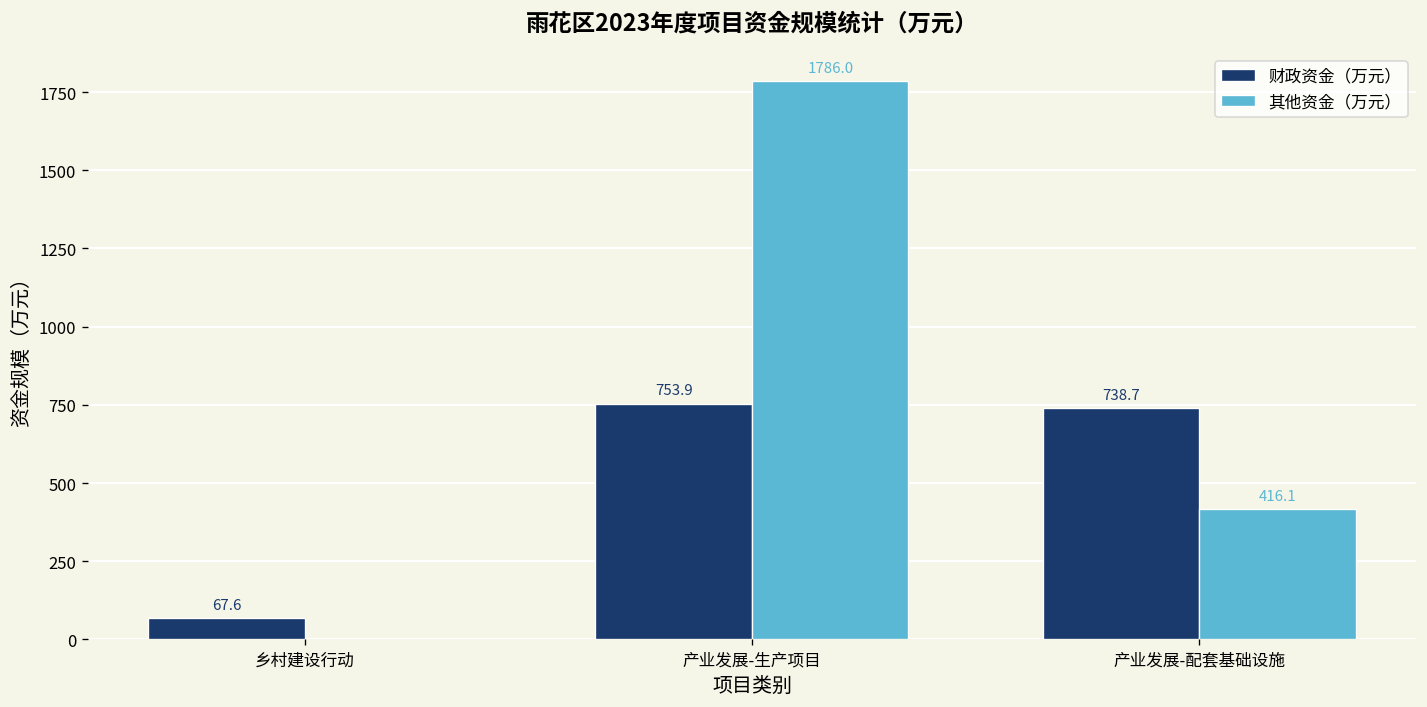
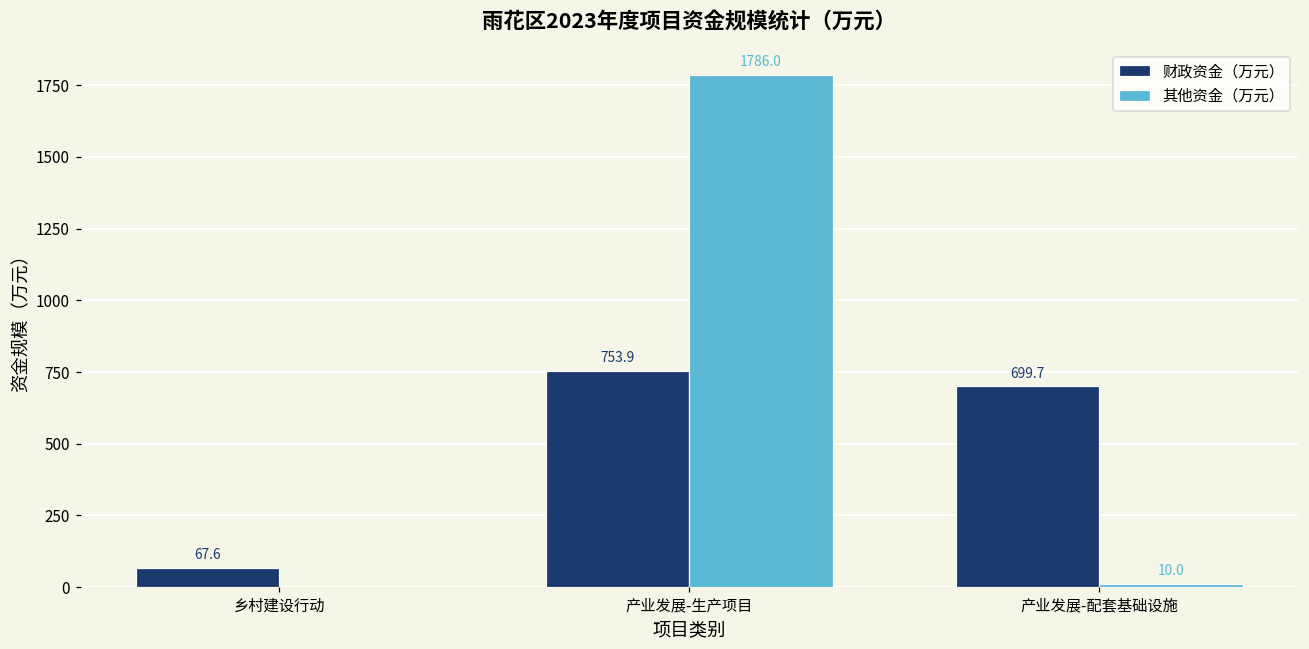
财政资金（万元）, 产业发展-配套基础设施: 738.7 -> 699.7
其他资金（万元）, 产业发展-配套基础设施: 416.1 -> 10.0
